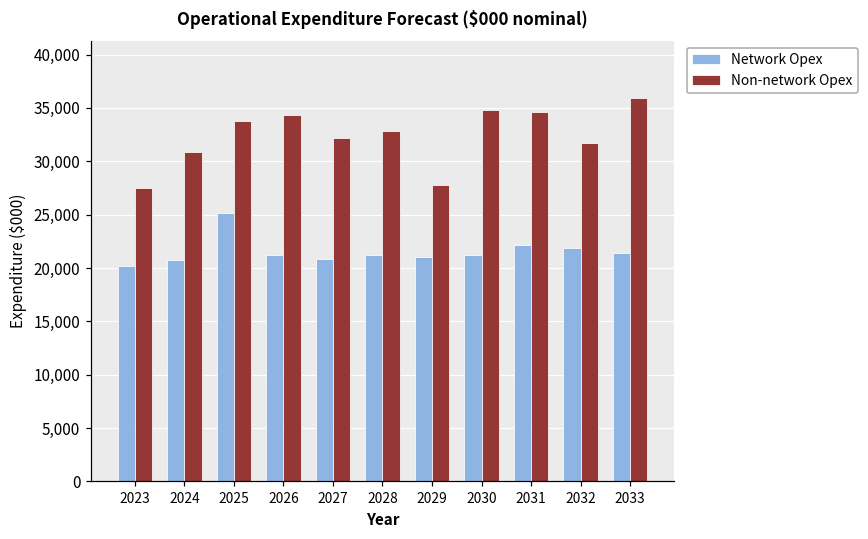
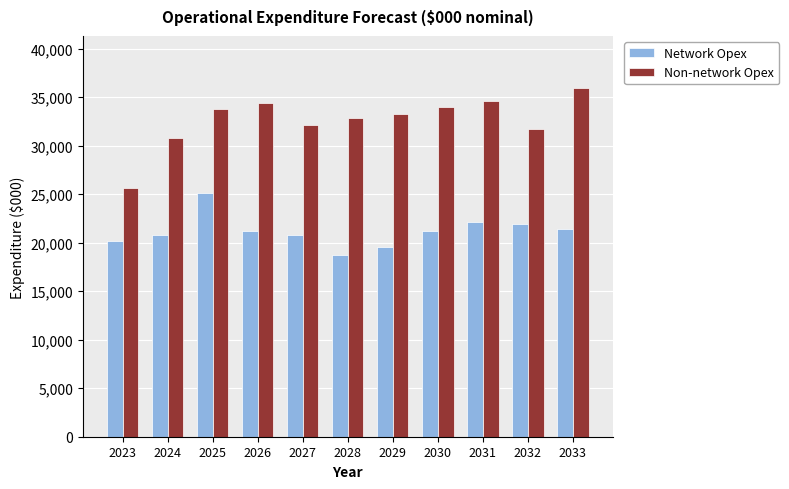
Non-network Opex, 2023: 27,000 -> 26,000
Network Opex, 2028: 21,000 -> 19,000
Network Opex, 2029: 21,000 -> 20,000
Non-network Opex, 2029: 28,000 -> 33,000
Non-network Opex, 2030: 35,000 -> 34,000
